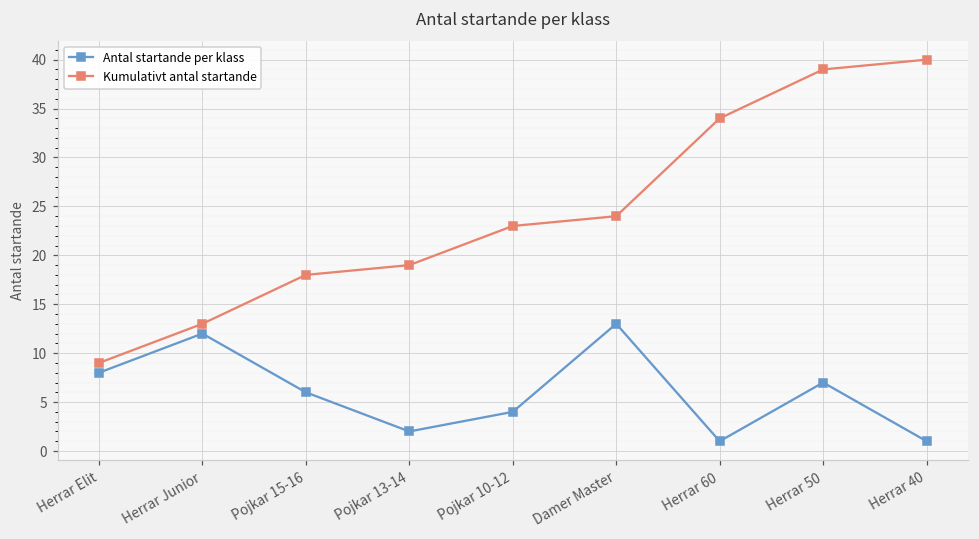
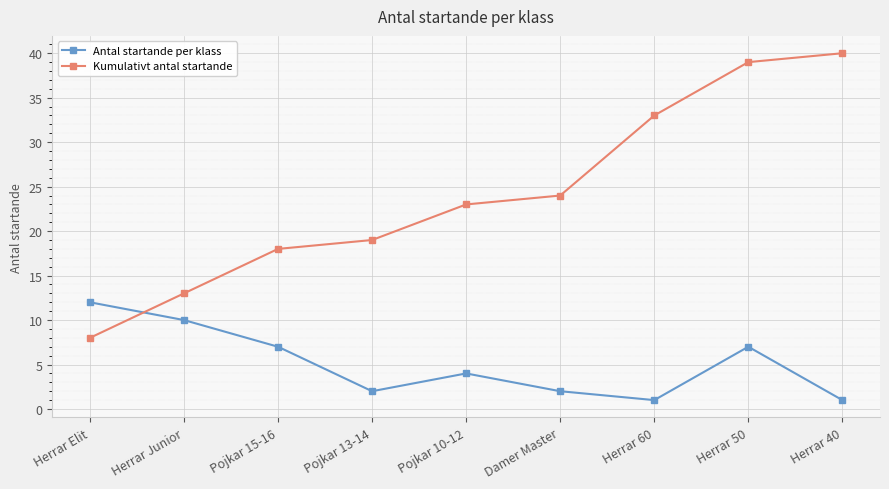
Antal startande per klass, Herrar Elit: 8 -> 12
Kumulativt antal startande, Herrar Elit: 9 -> 8
Antal startande per klass, Herrar Junior: 12 -> 10
Antal startande per klass, Pojkar 15-16: 6 -> 7
Antal startande per klass, Damer Master: 13 -> 2
Kumulativt antal startande, Herrar 60: 34 -> 33
